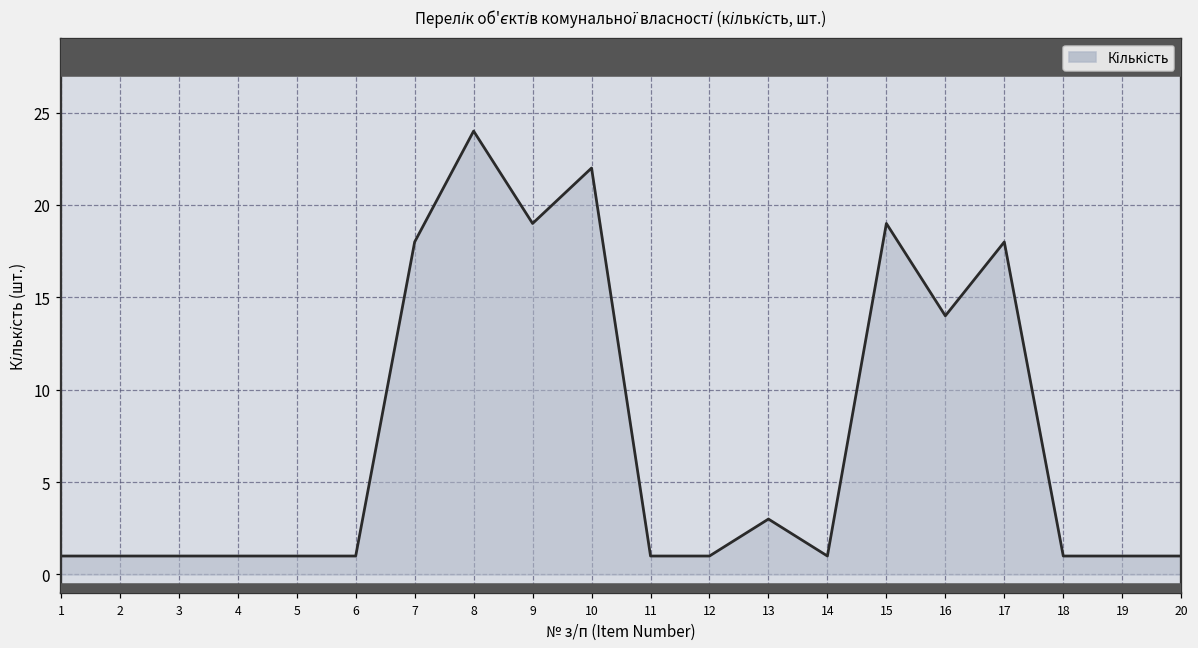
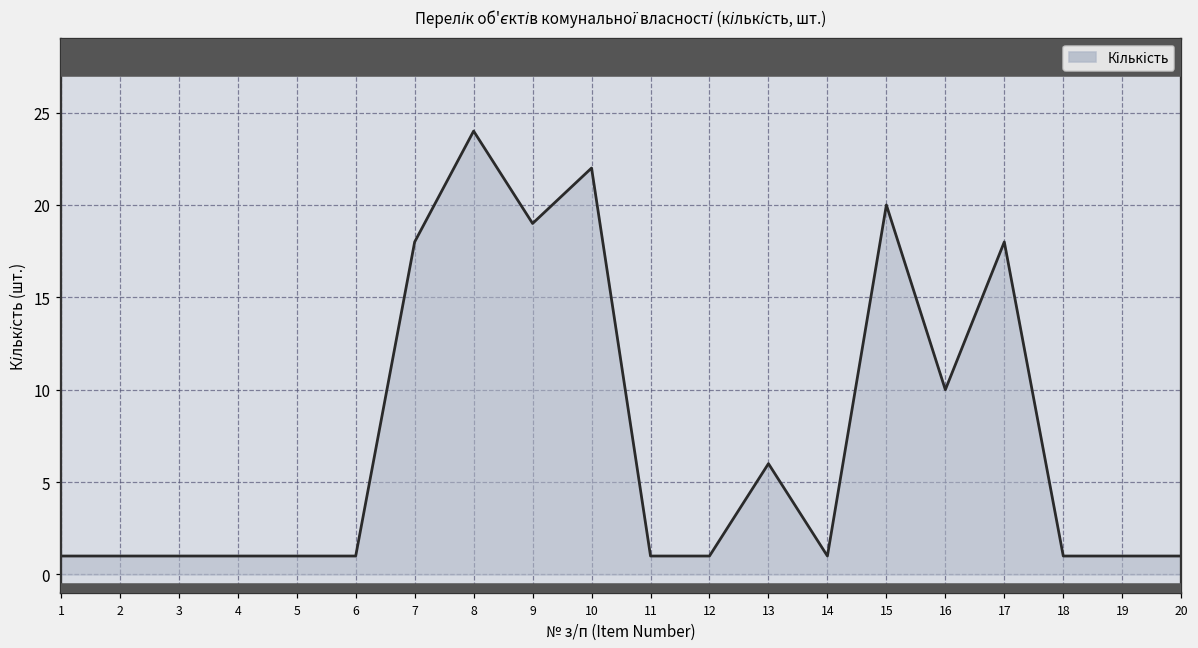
13: 3 -> 6
15: 19 -> 20
16: 14 -> 10
